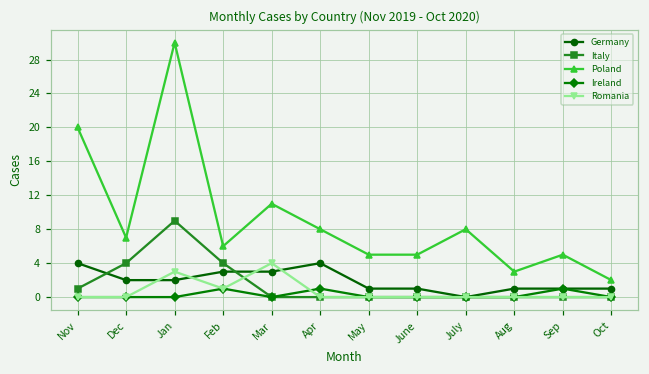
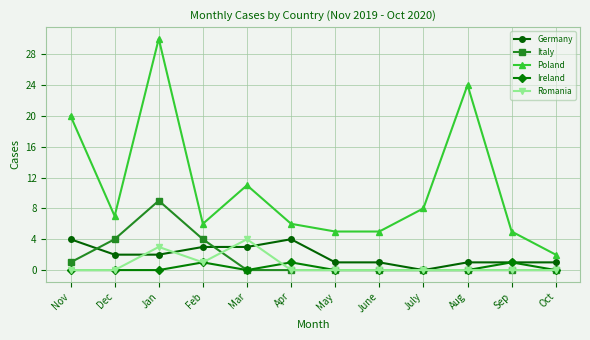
Poland, Apr: 8 -> 6
Poland, Aug: 3 -> 24
